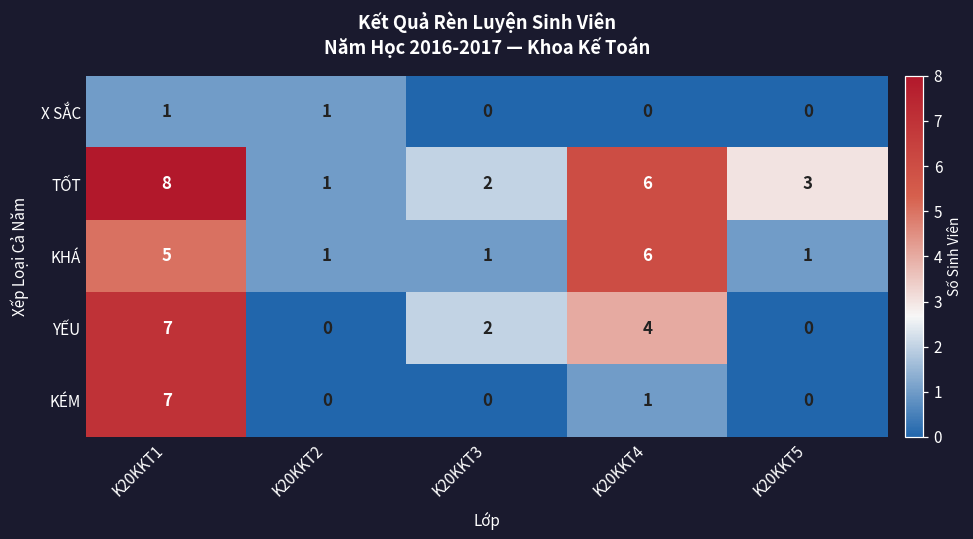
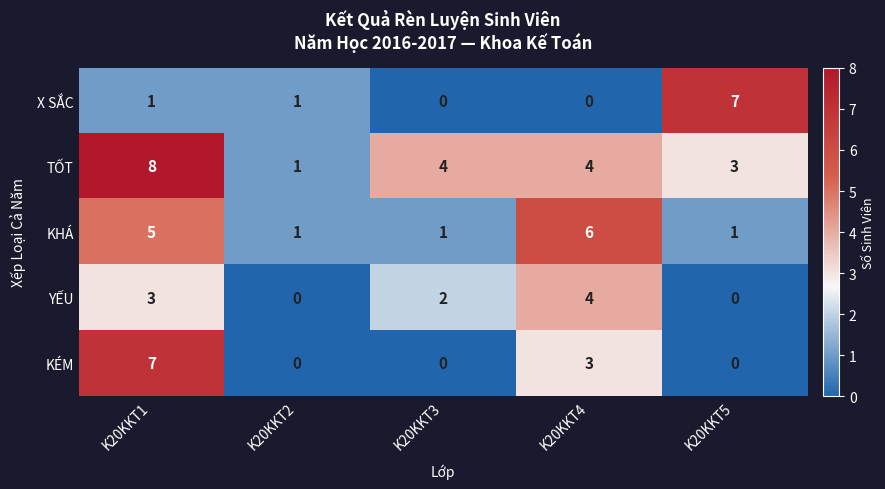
X SẮC, K20KKT5: 0 -> 7
TỐT, K20KKT3: 2 -> 4
TỐT, K20KKT4: 6 -> 4
YẾU, K20KKT1: 7 -> 3
KÉM, K20KKT4: 1 -> 3
